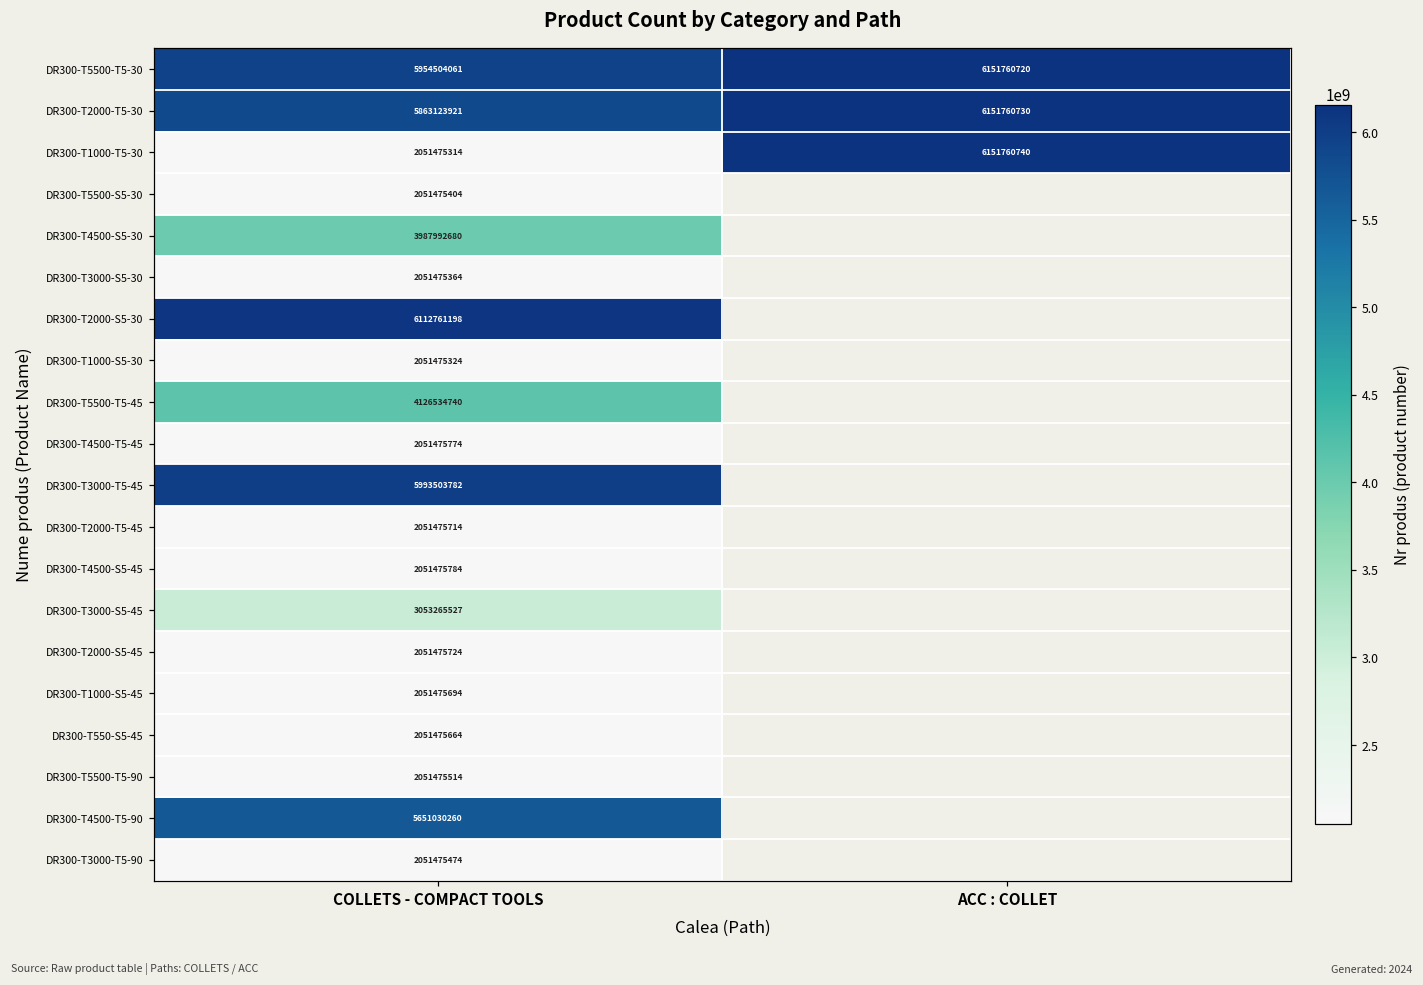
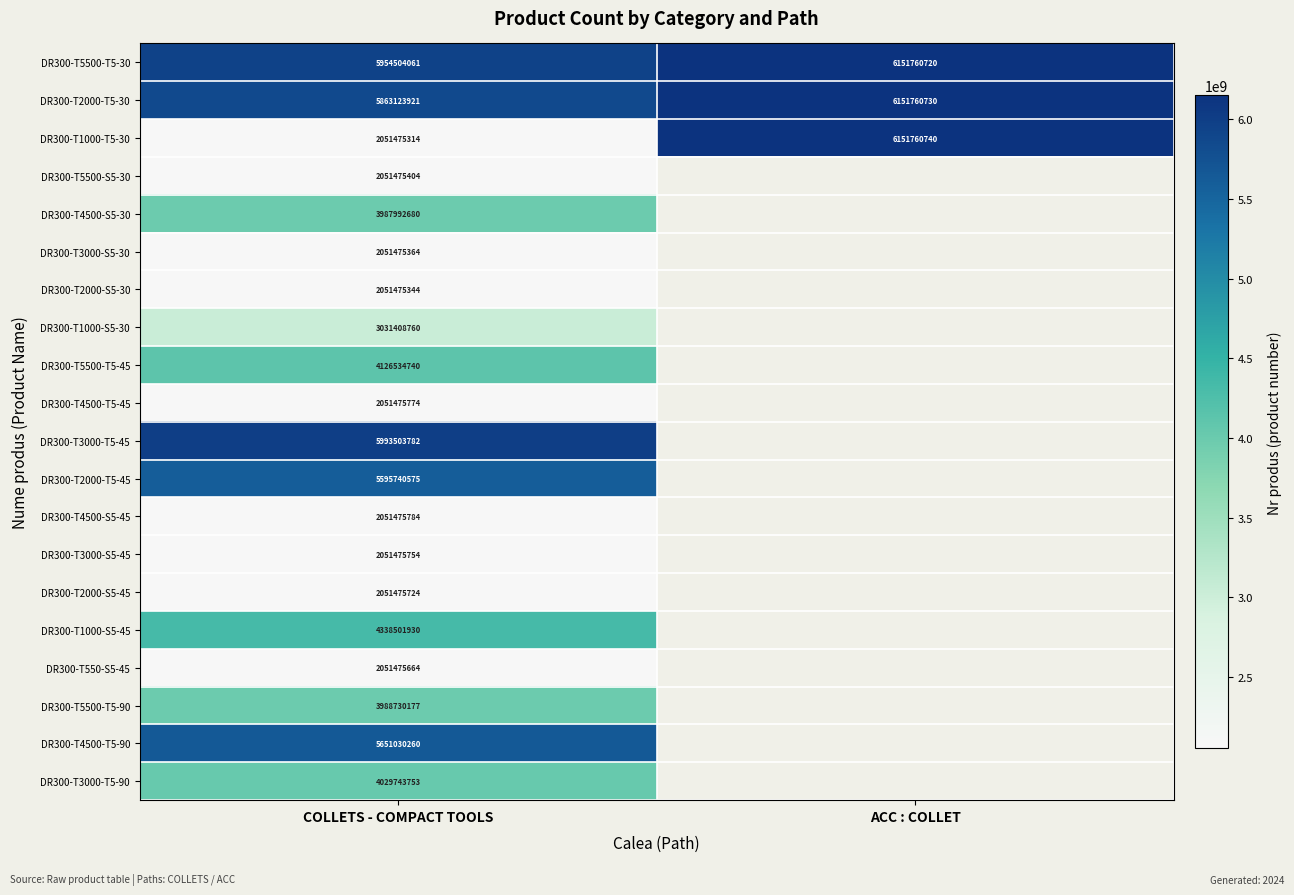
DR300-T2000-S5-30, COLLETS - COMPACT TOOLS: 6112761198 -> 2051475344
DR300-T1000-S5-30, COLLETS - COMPACT TOOLS: 2051475324 -> 3031408760
DR300-T2000-T5-45, COLLETS - COMPACT TOOLS: 2051475714 -> 5595740575
DR300-T3000-S5-45, COLLETS - COMPACT TOOLS: 3053265527 -> 2051475754
DR300-T1000-S5-45, COLLETS - COMPACT TOOLS: 2051475694 -> 4338501930
DR300-T5500-T5-90, COLLETS - COMPACT TOOLS: 2051475514 -> 3988730177
DR300-T3000-T5-90, COLLETS - COMPACT TOOLS: 2051475474 -> 4029743753
